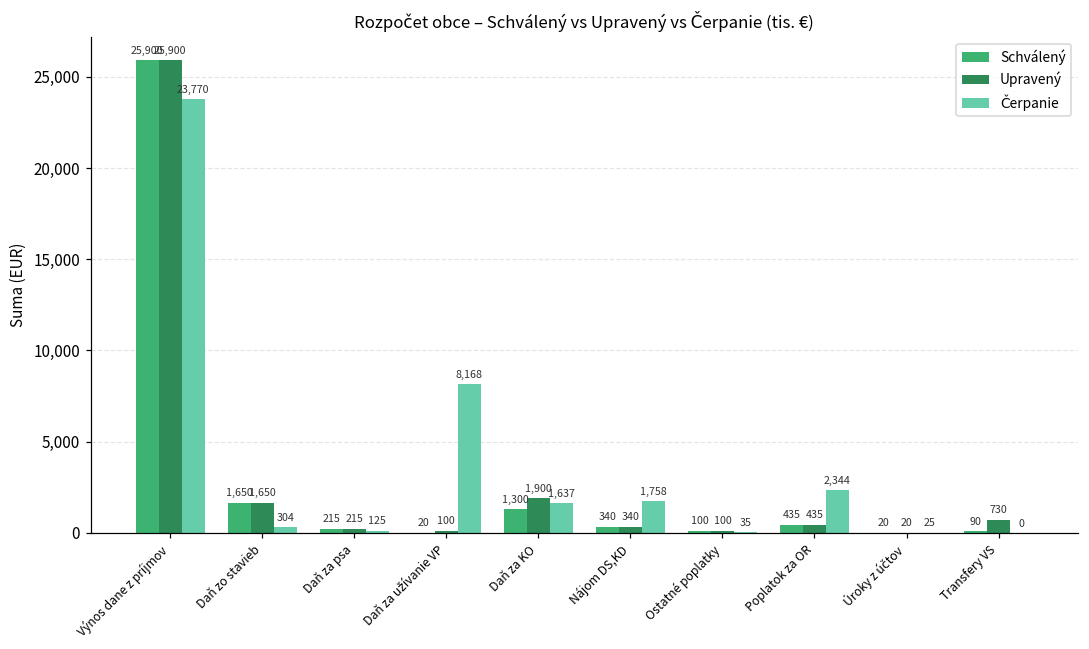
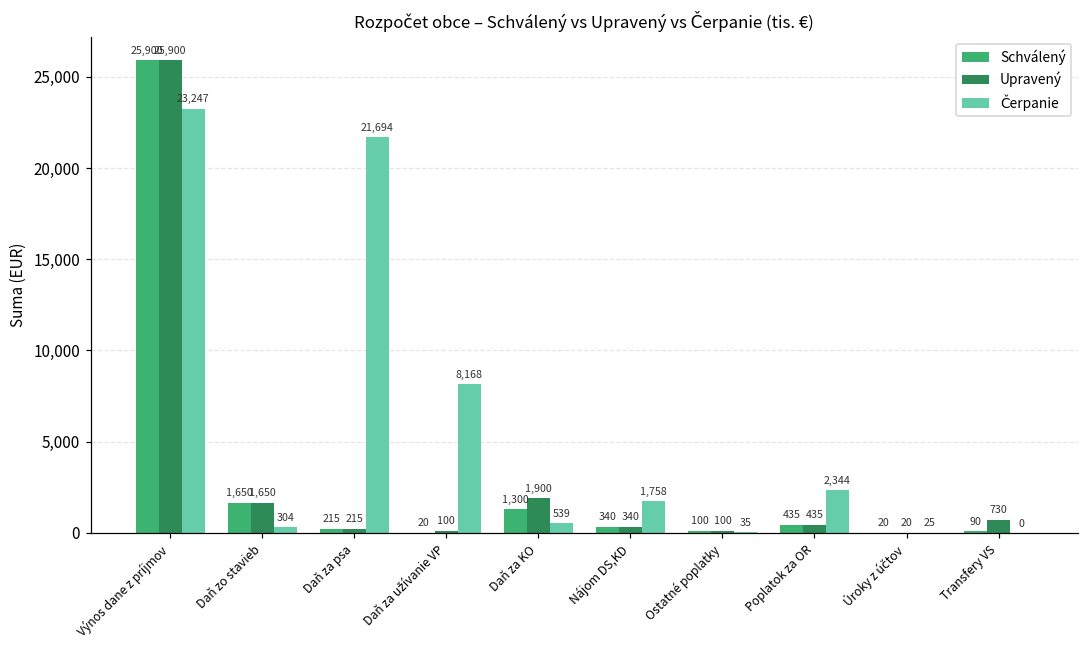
Čerpanie, Výnos dane z príjmov: 23,770 -> 23,247
Čerpanie, Daň za psa: 125 -> 21,694
Čerpanie, Daň za KO: 1,637 -> 539
